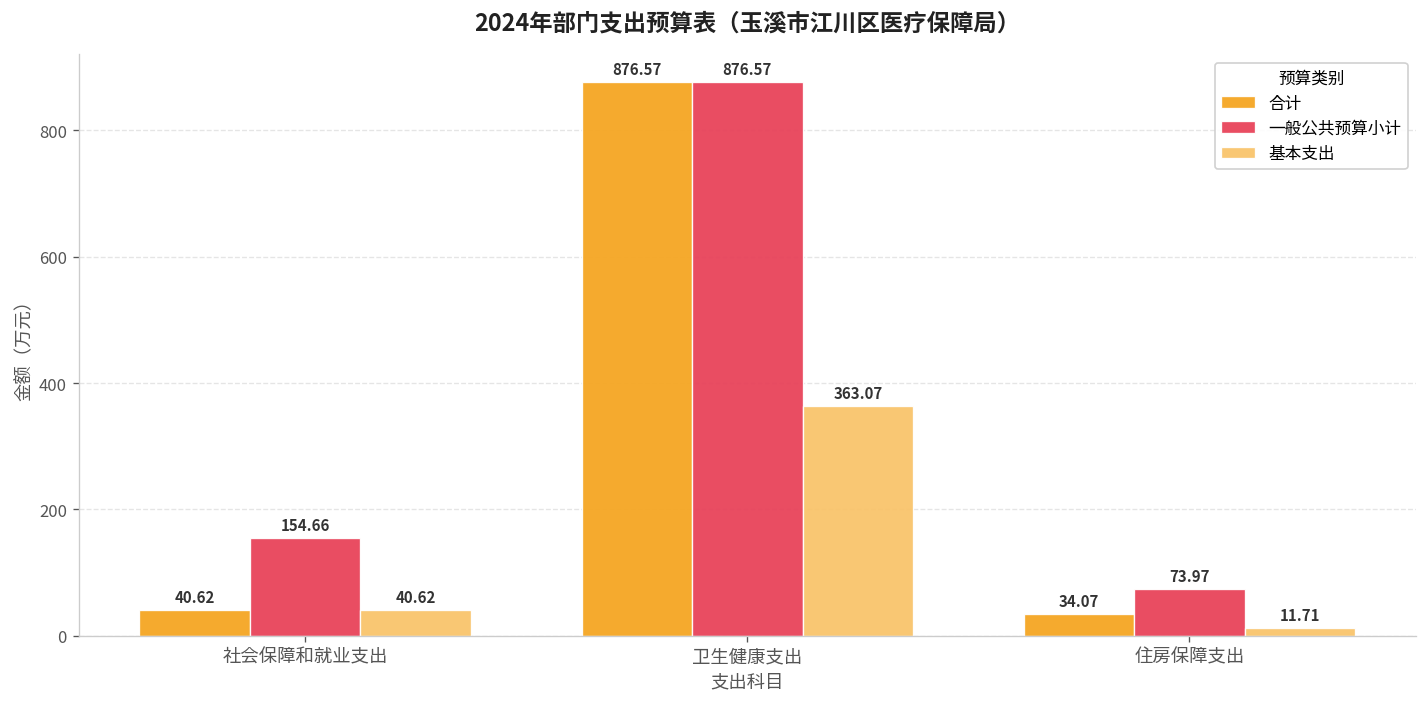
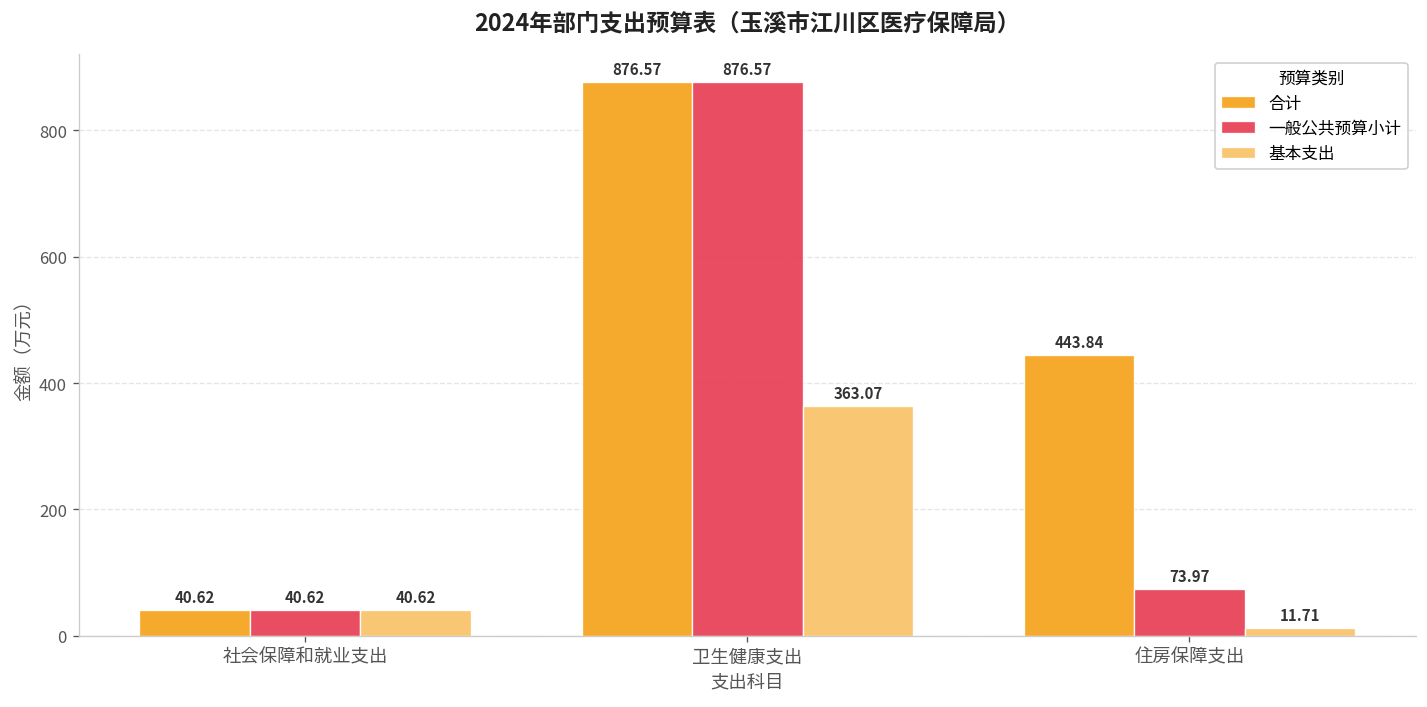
一般公共预算小计, 社会保障和就业支出: 154.66 -> 40.62
合计, 住房保障支出: 34.07 -> 443.84
